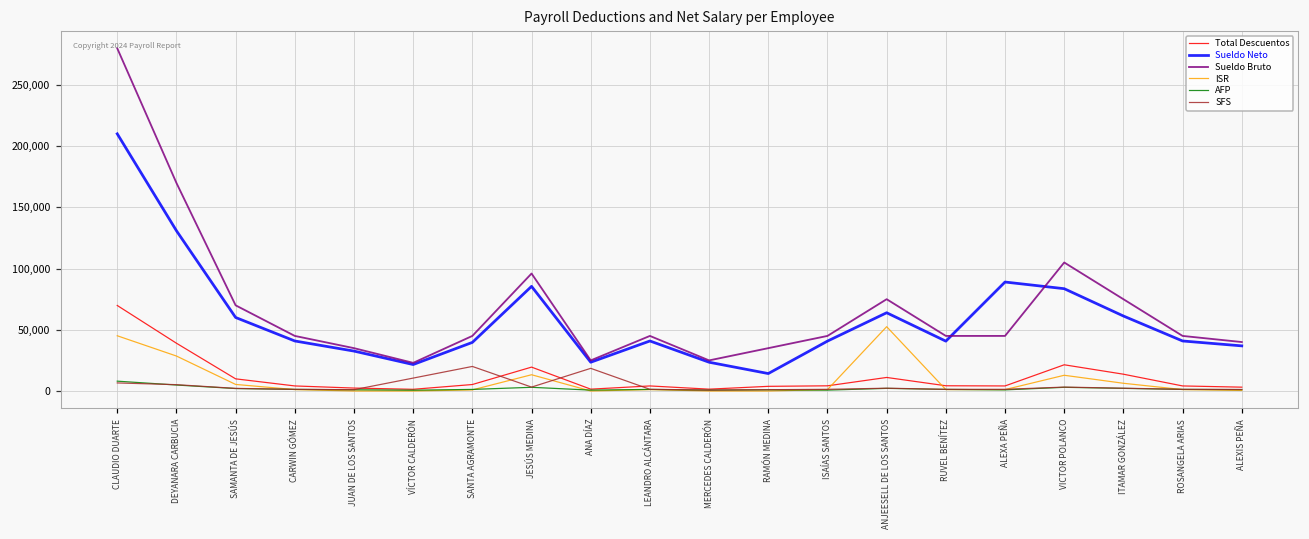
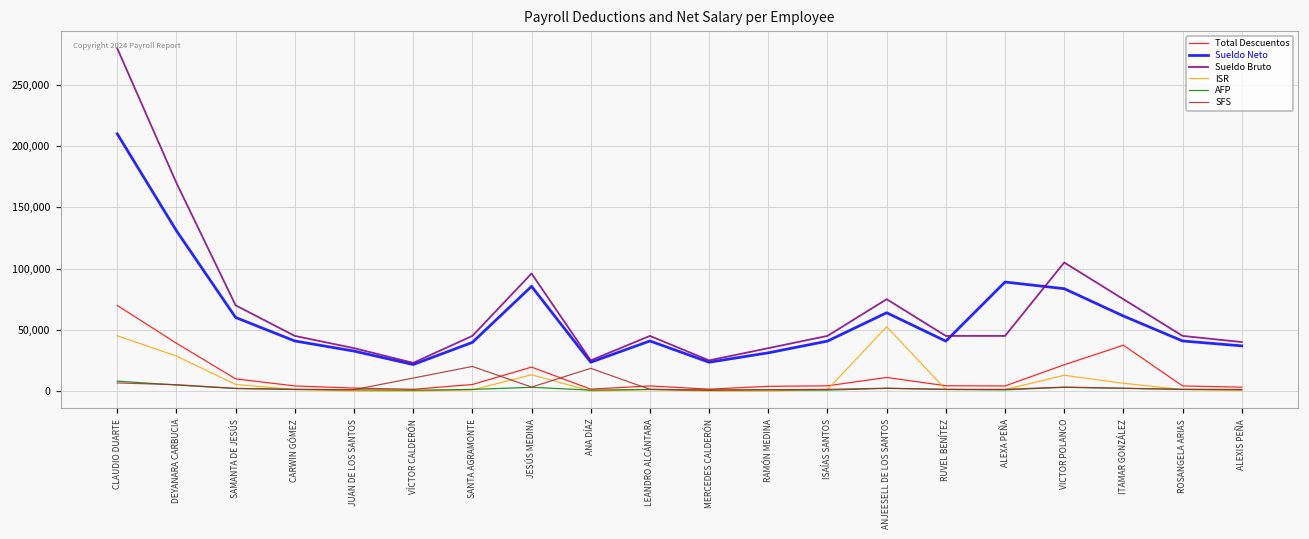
Sueldo Neto, RAMÓN MEDINA: 14,000 -> 31,000
Total Descuentos, ITAMAR GONZÁLEZ: 14,000 -> 37,000
